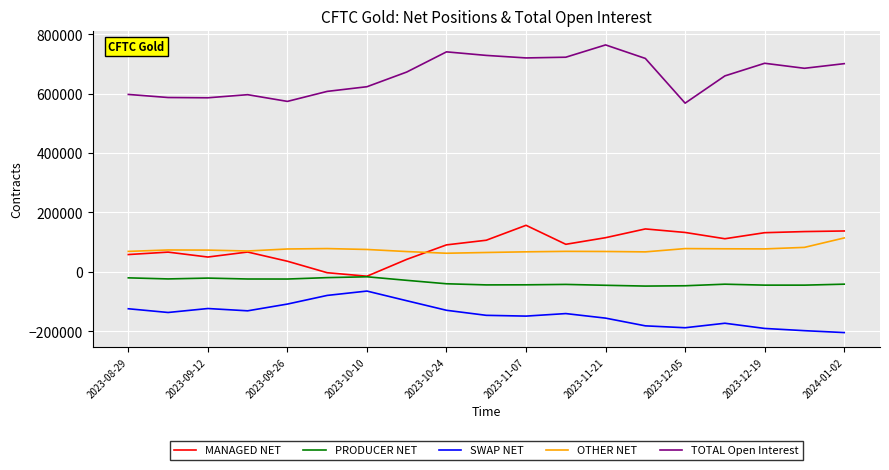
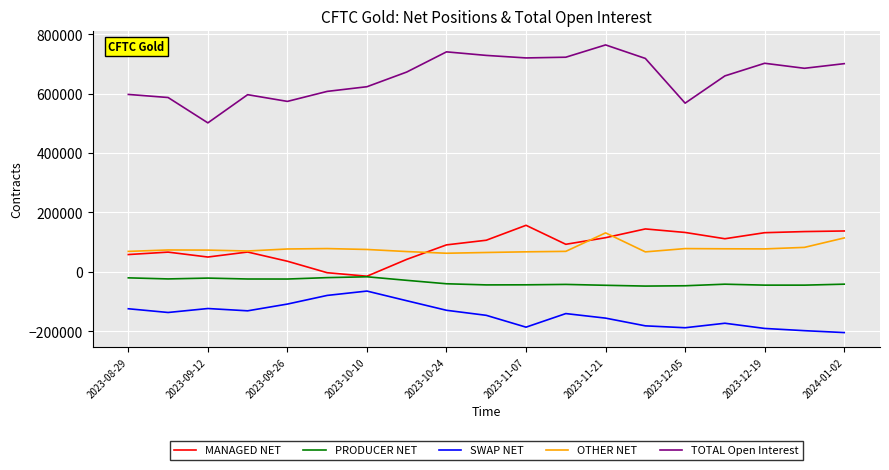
TOTAL Open Interest, 2023-09-12: 590000 -> 500000
SWAP NET, 2023-11-07: -150000 -> -190000
OTHER NET, 2023-11-21: 70000 -> 130000
